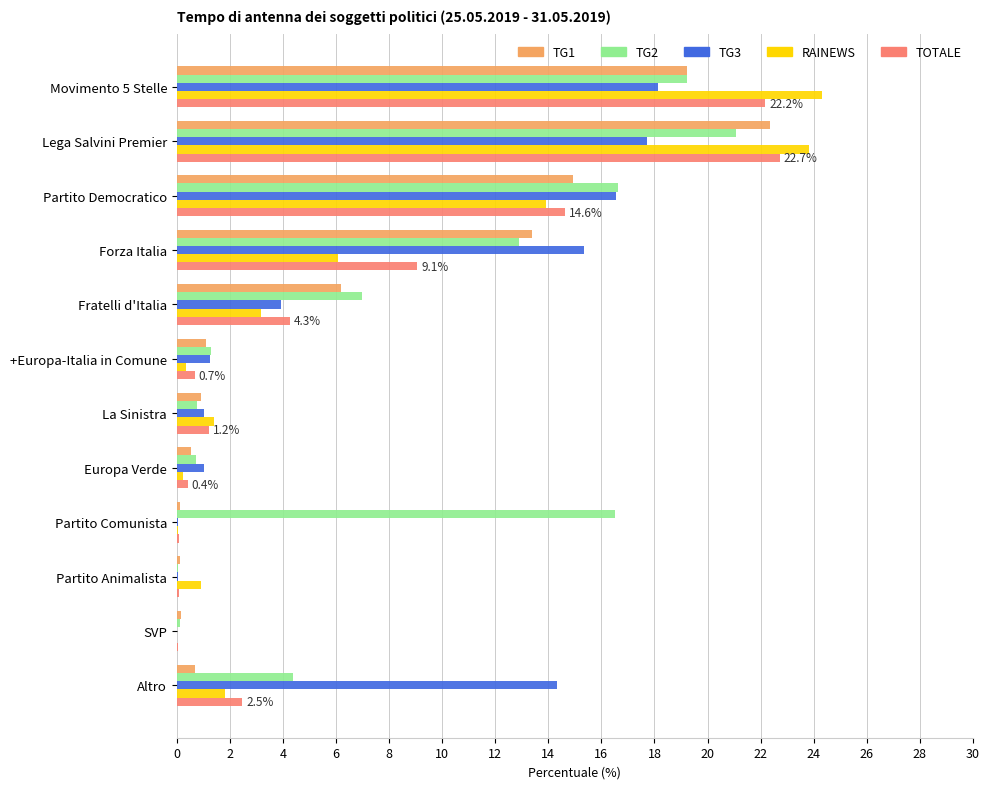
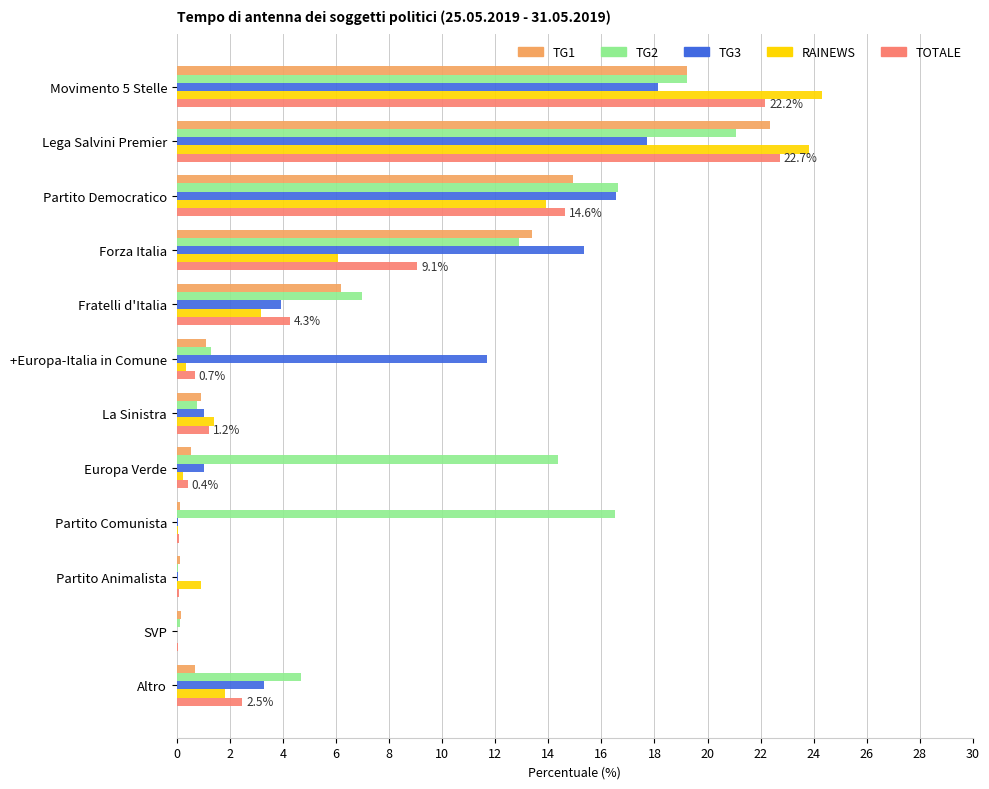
TG3, +Europa-Italia in Comune: 1.2 -> 11.7
TG2, Europa Verde: 0.7 -> 14.4
TG2, Altro: 4.4 -> 4.7
TG3, Altro: 14.3 -> 3.3
